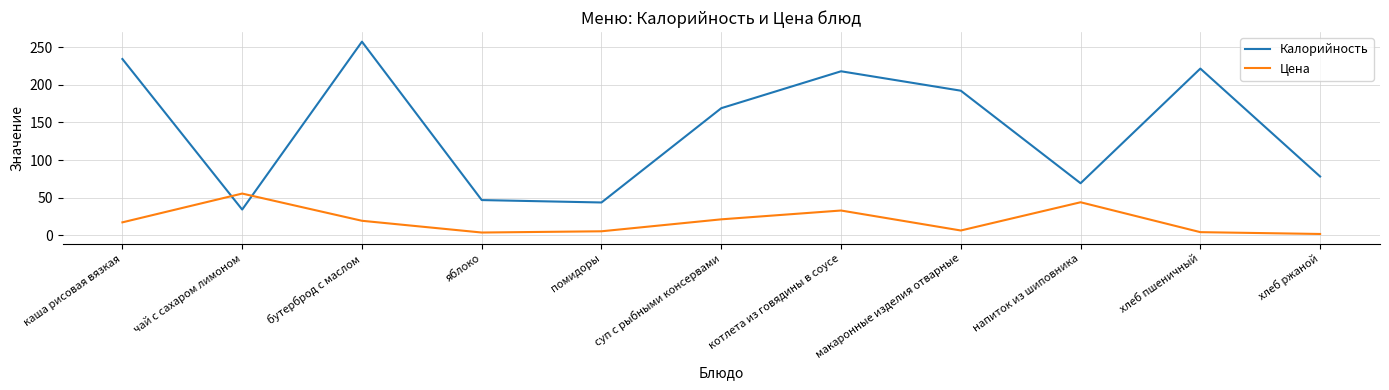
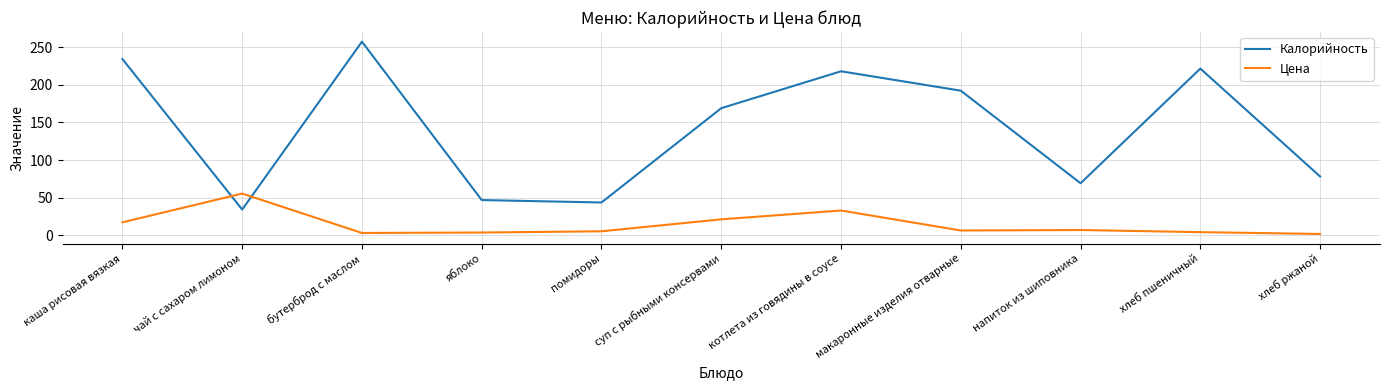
Цена, бутерброд с маслом: 20 -> 0
Цена, напиток из шиповника: 40 -> 10
